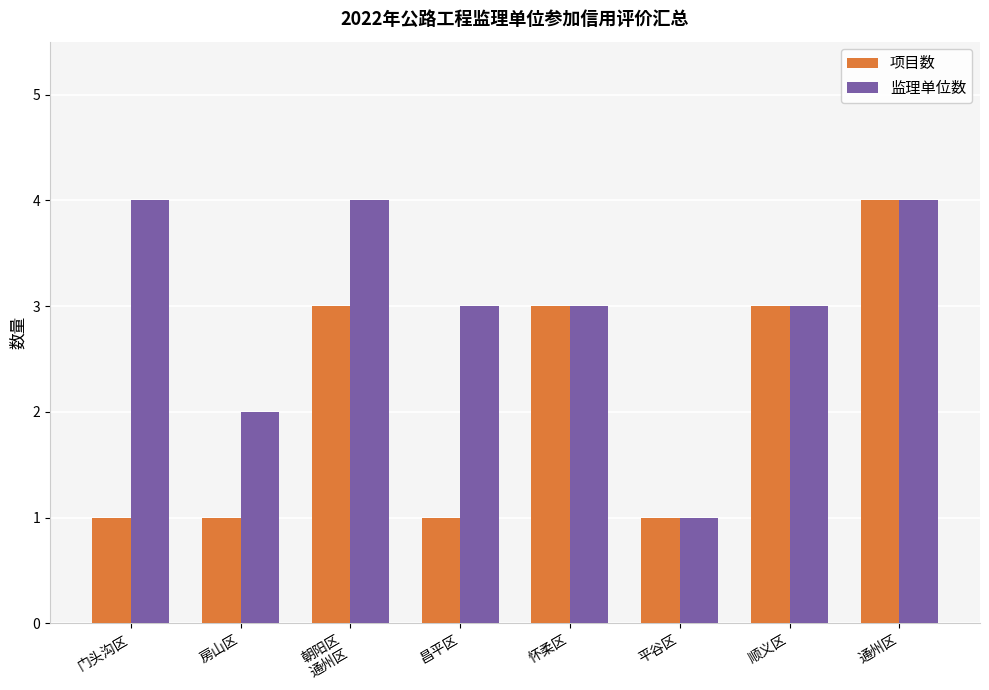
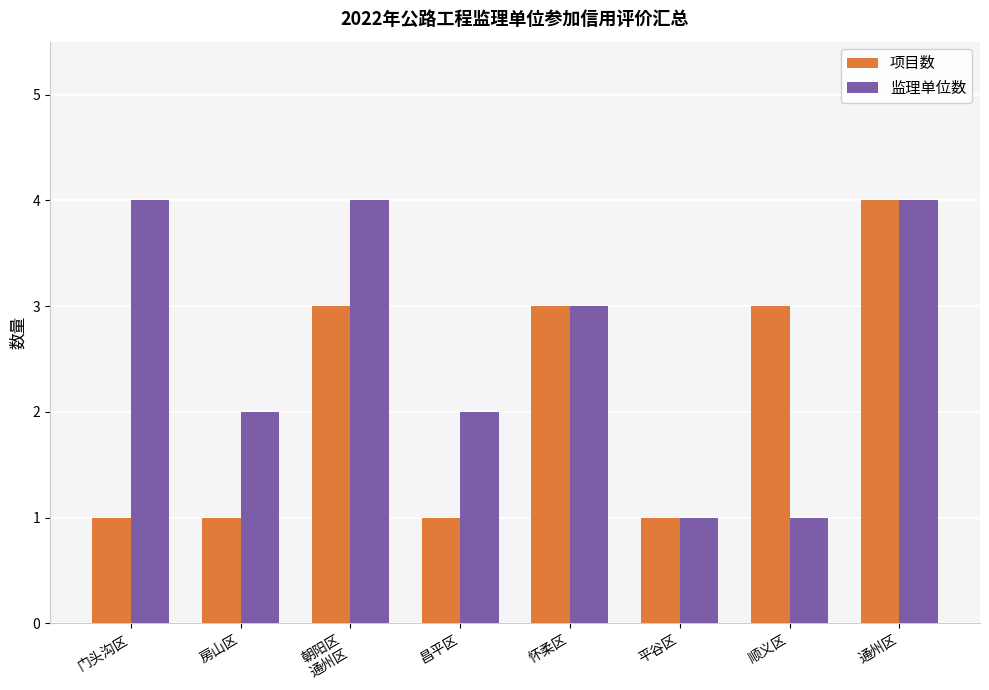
监理单位数, 昌平区: 3 -> 2
监理单位数, 顺义区: 3 -> 1
